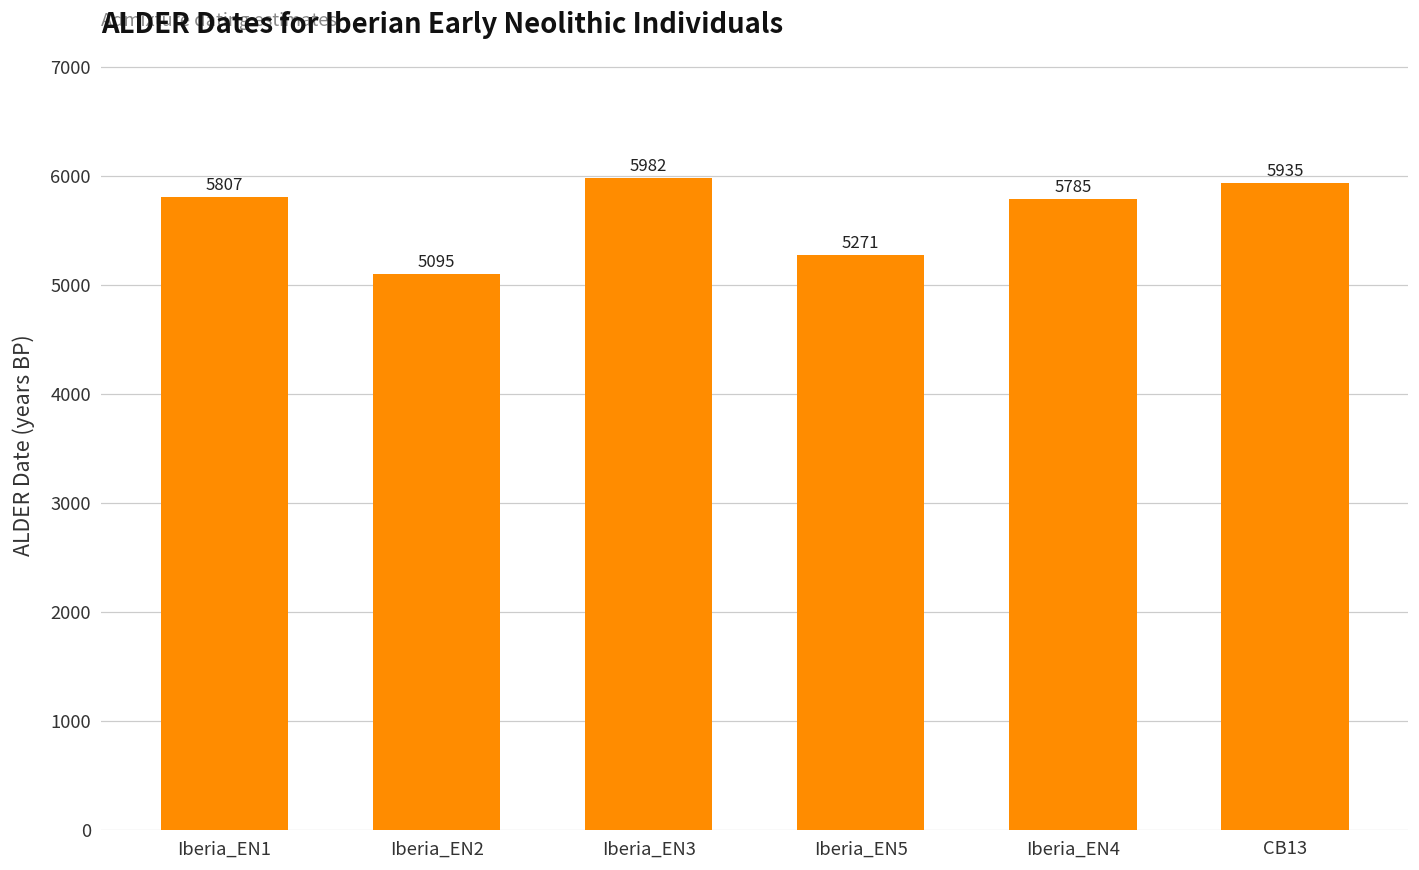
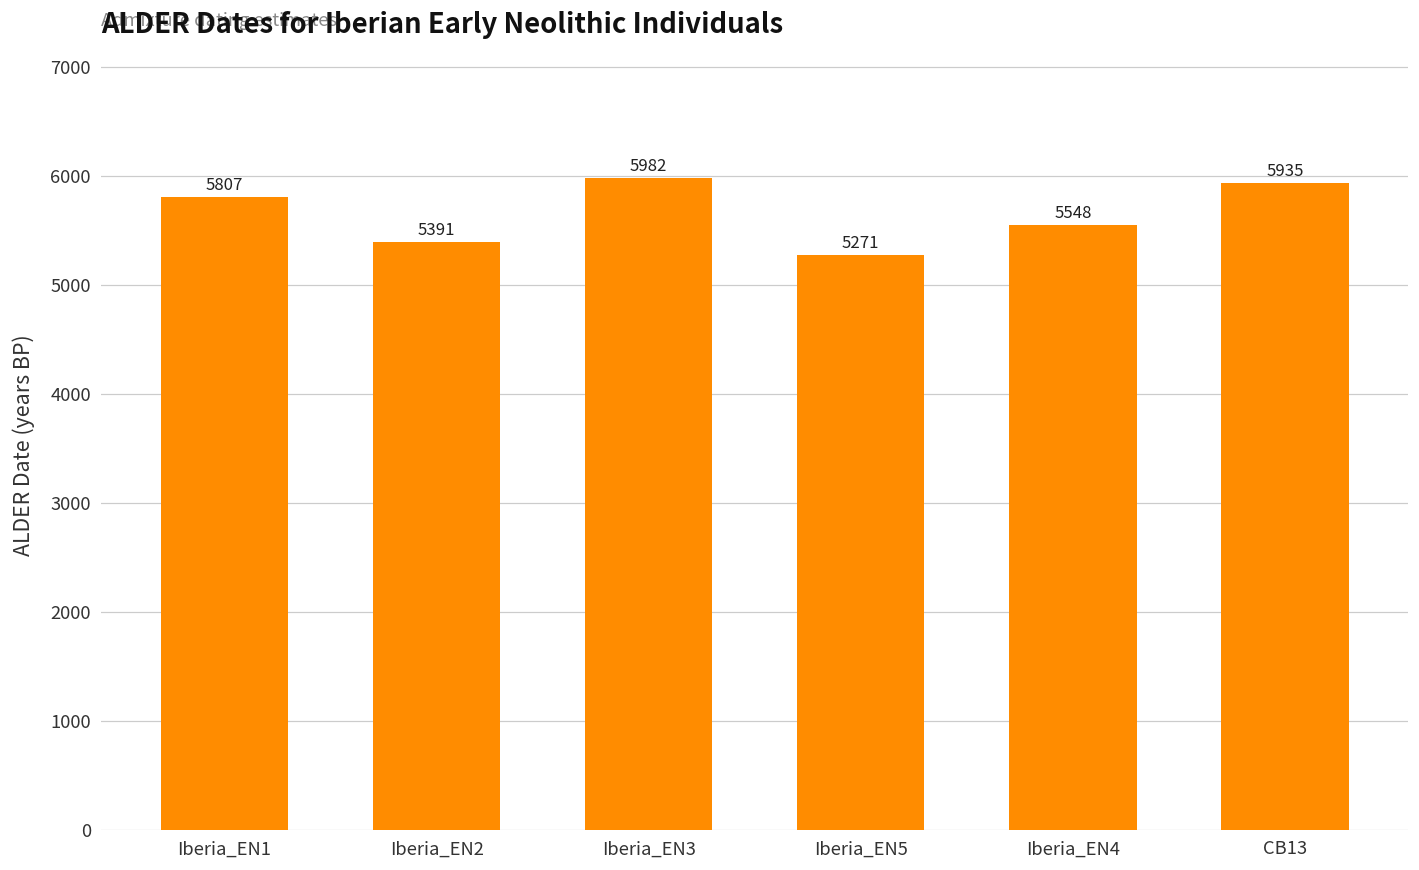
Iberia_EN2: 5095 -> 5391
Iberia_EN4: 5785 -> 5548
